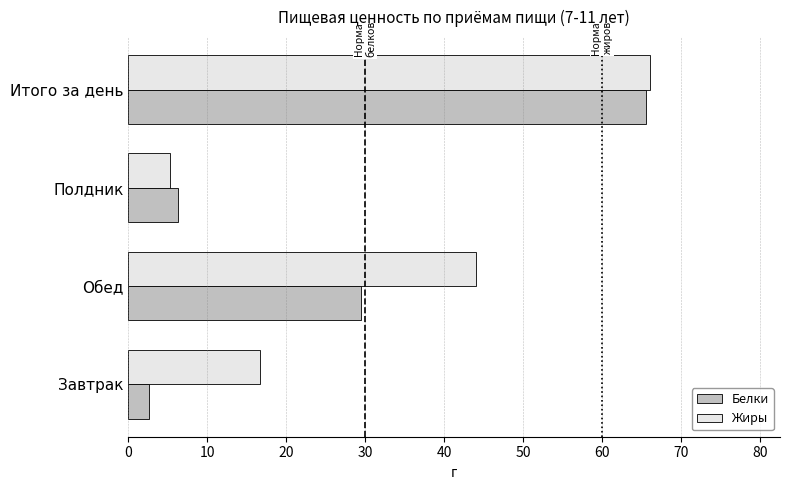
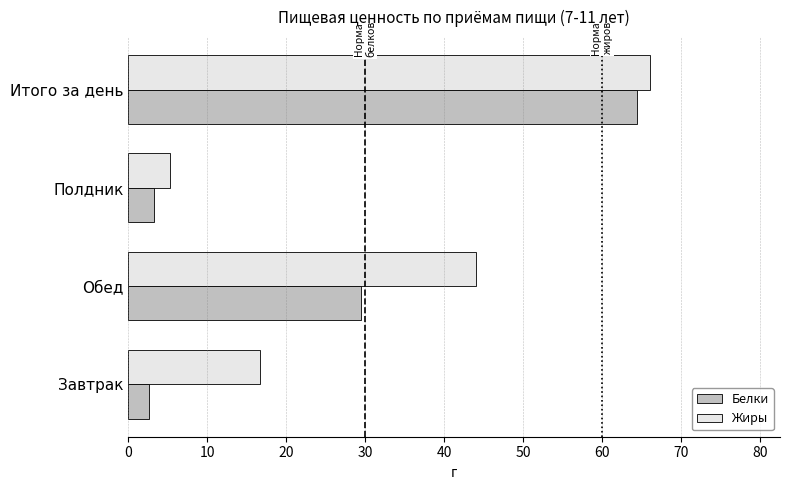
Белки, Итого за день: 66 -> 64
Белки, Полдник: 6 -> 3
